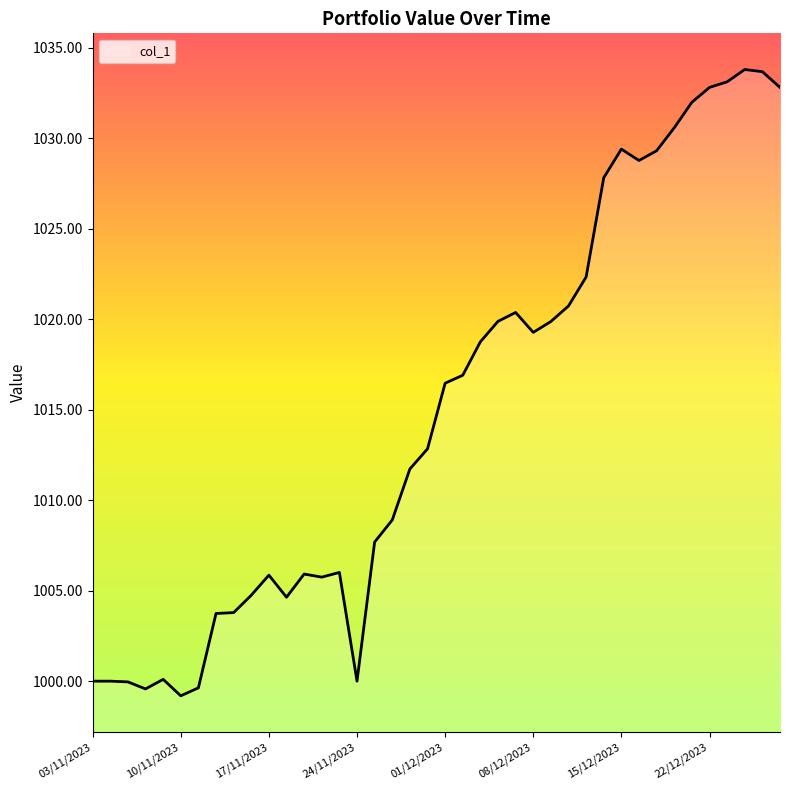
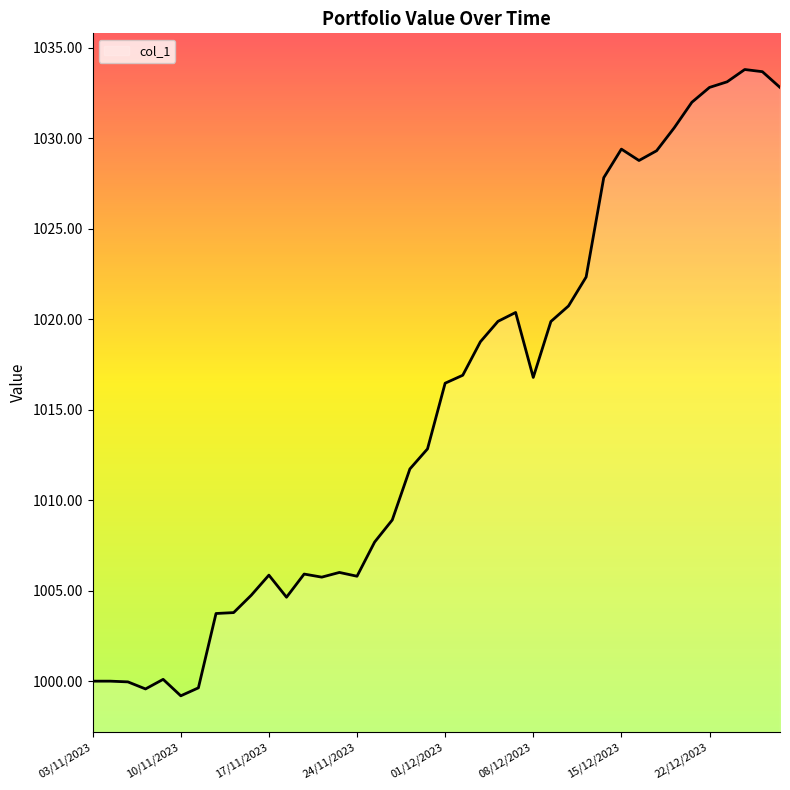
24/11/2023: 1000.0 -> 1005.8
08/12/2023: 1019.3 -> 1016.8
